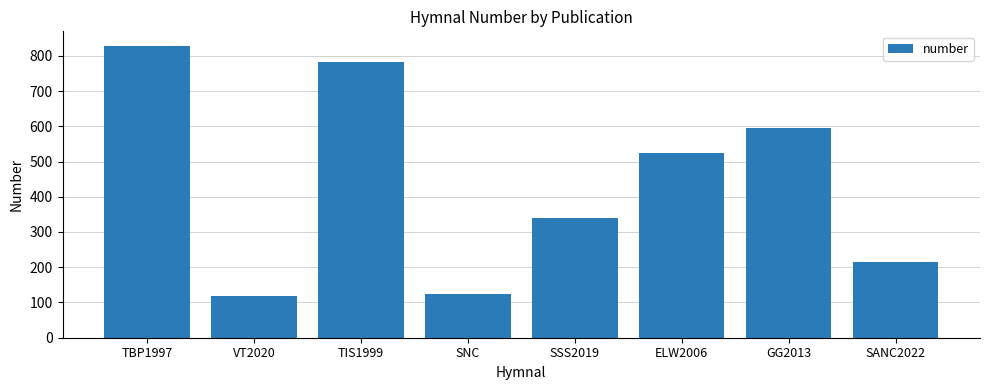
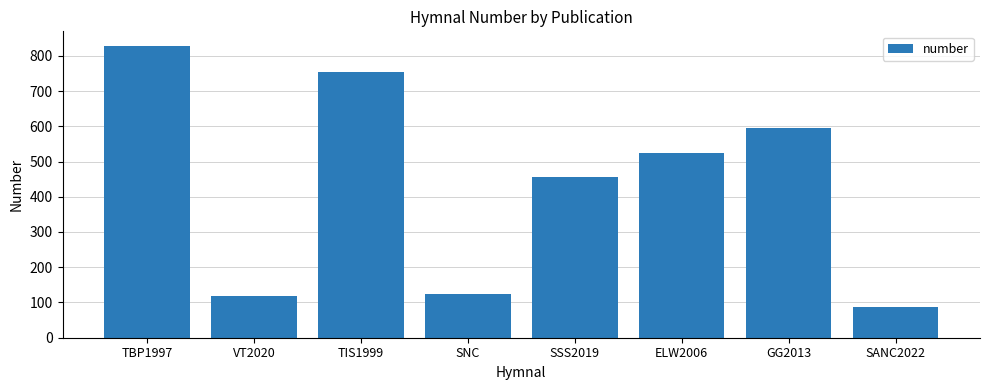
TIS1999: 780 -> 750
SSS2019: 340 -> 460
SANC2022: 220 -> 90
